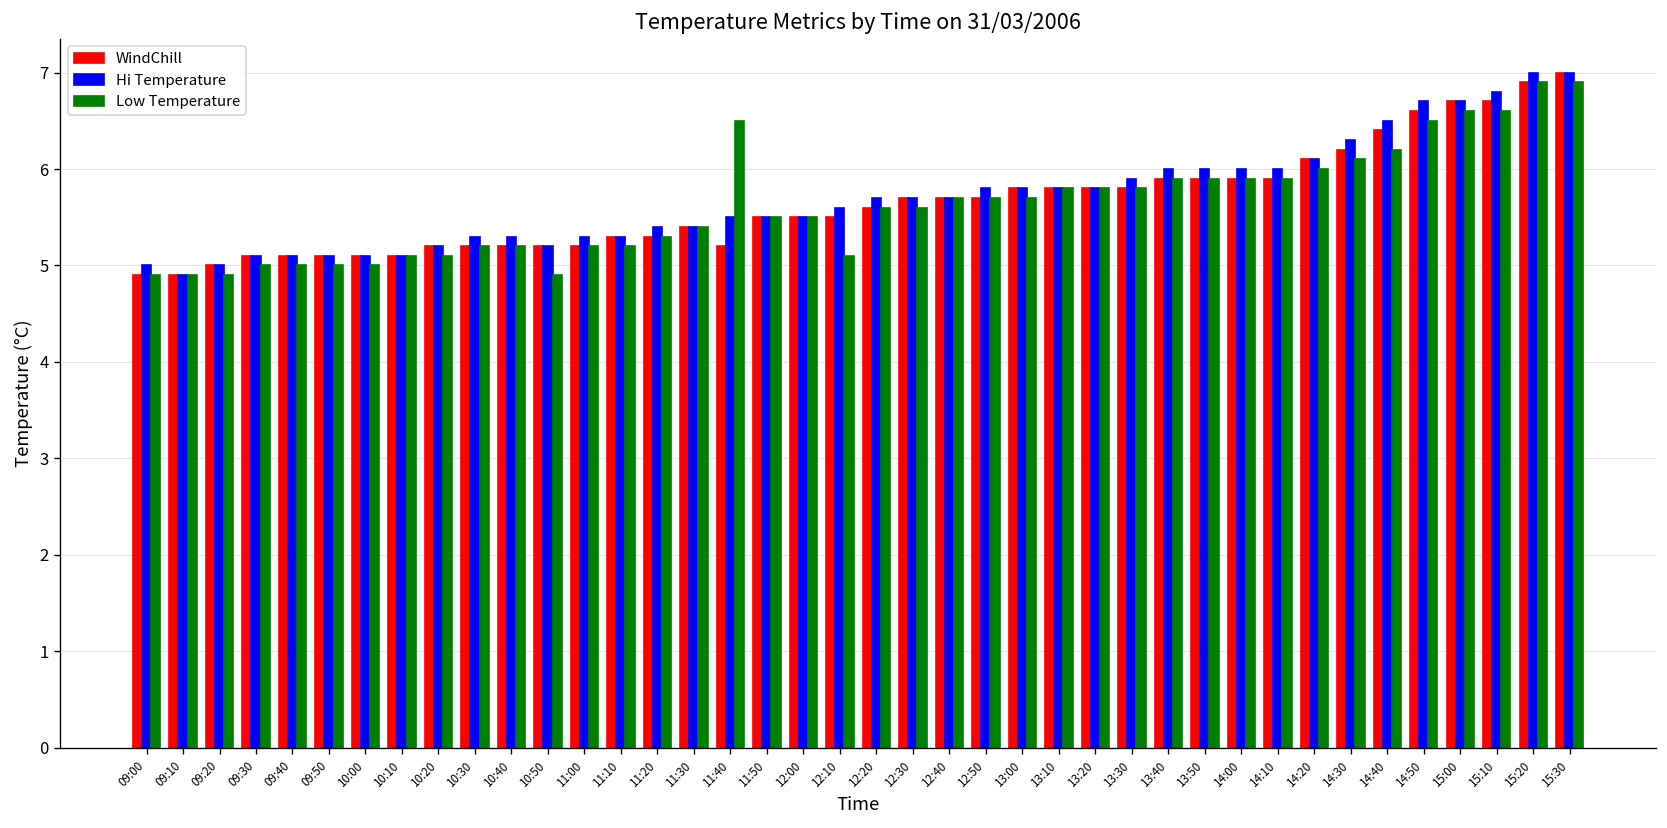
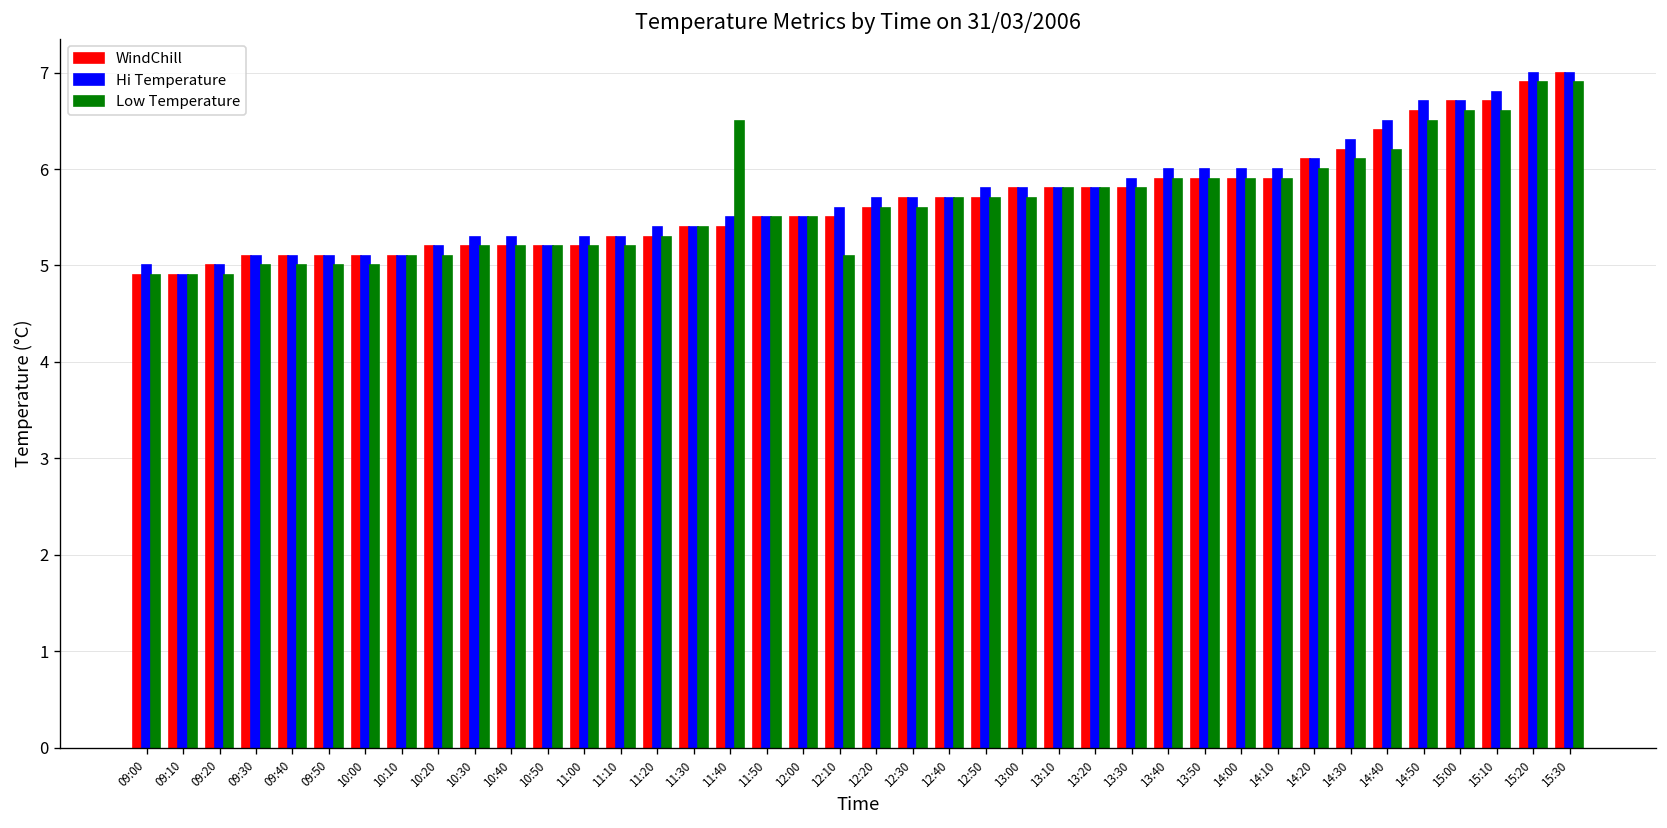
Low Temperature, 10:50: 4.9 -> 5.2
WindChill, 11:40: 5.2 -> 5.4
